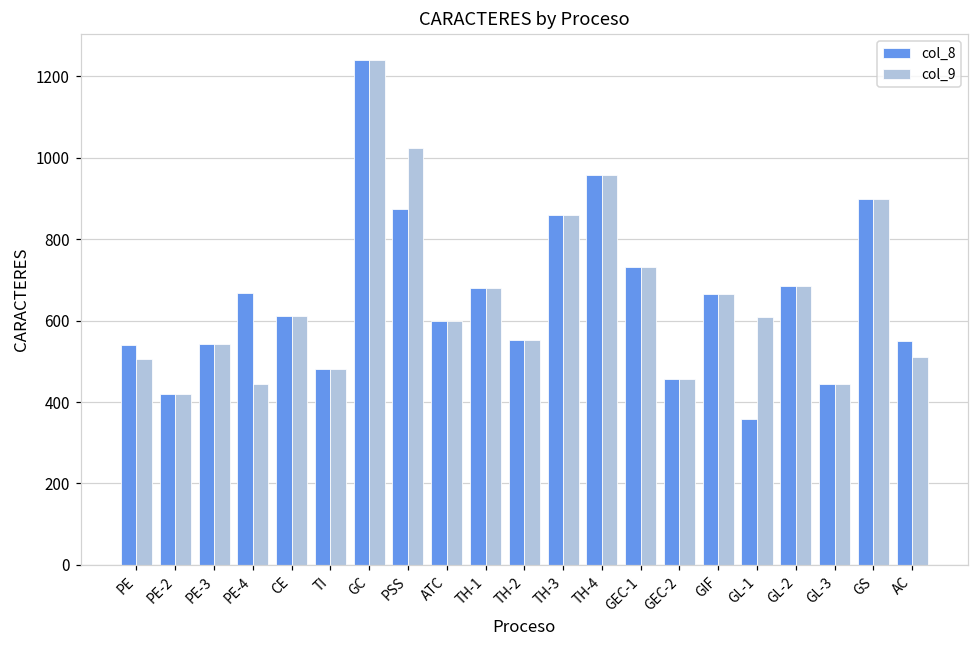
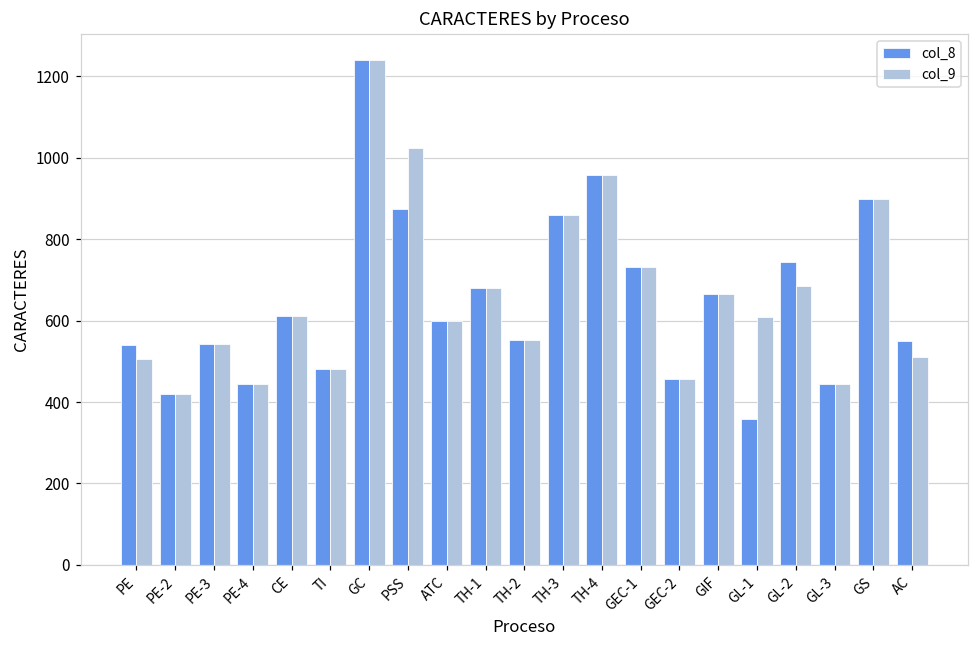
col_8, PE-4: 670 -> 450
col_8, GL-2: 690 -> 740
